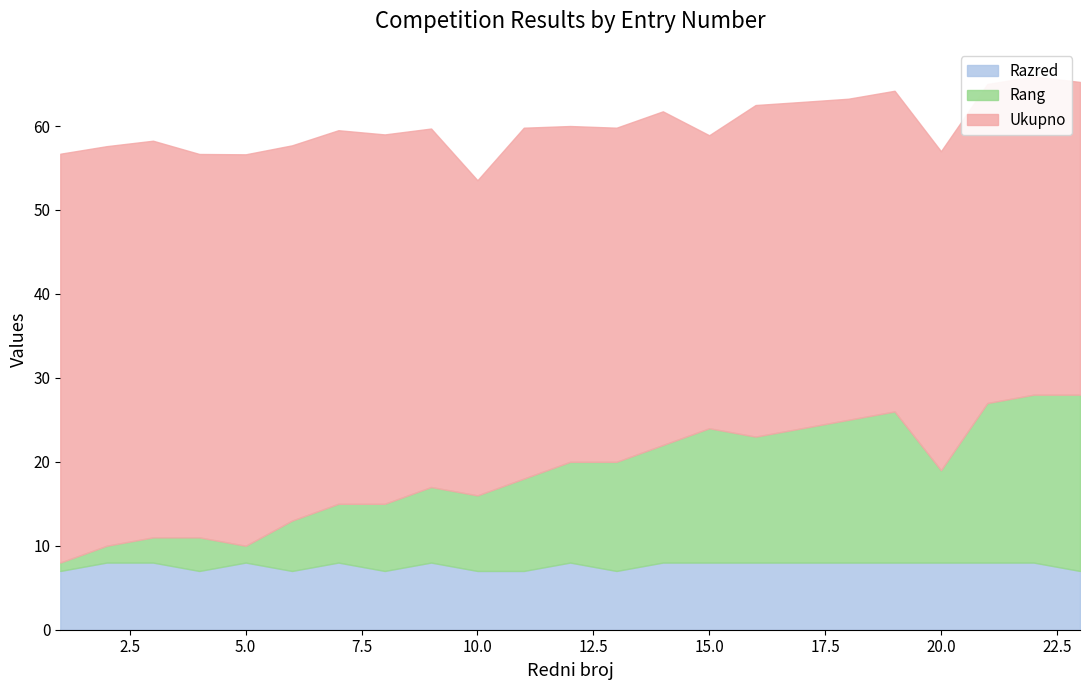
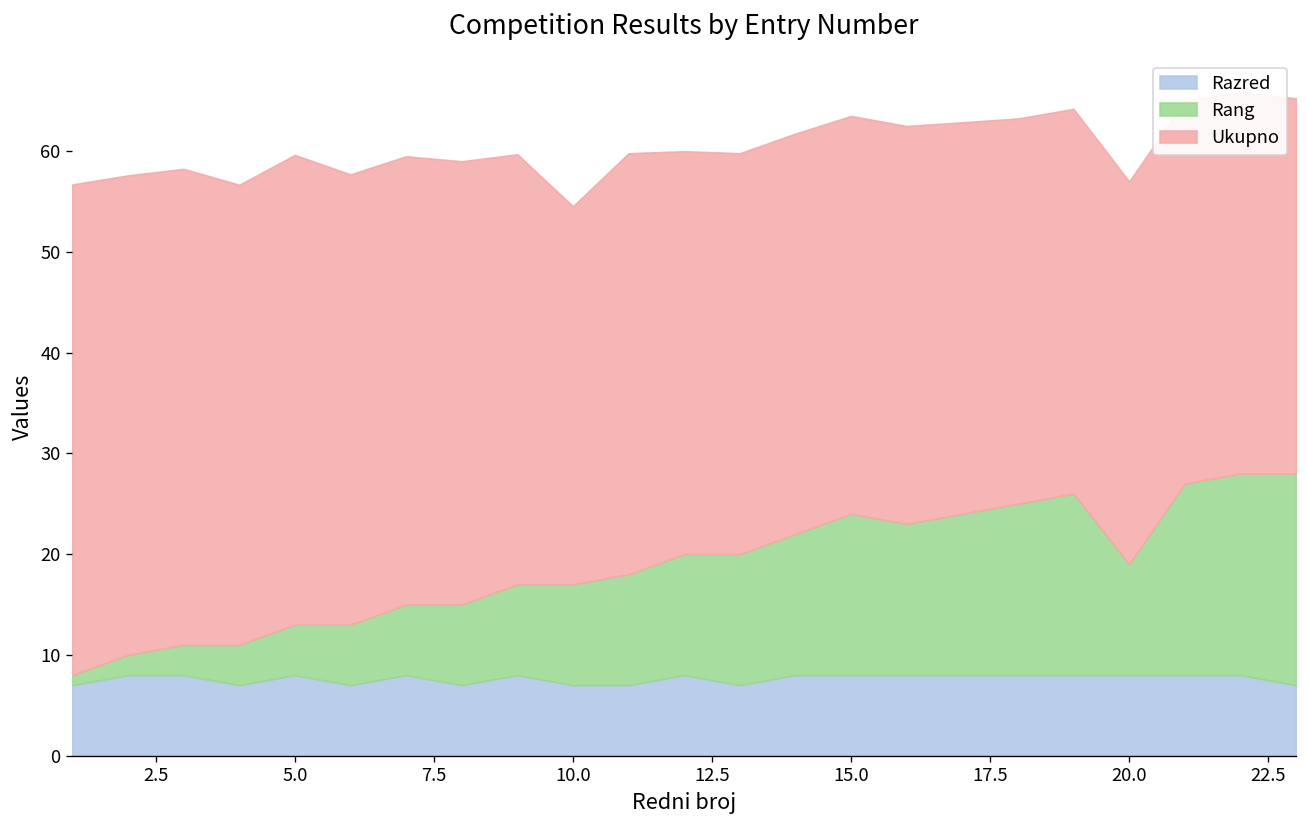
Rang, 5.0: 2 -> 5
Rang, 10.0: 9 -> 10
Ukupno, 15.0: 35 -> 40
